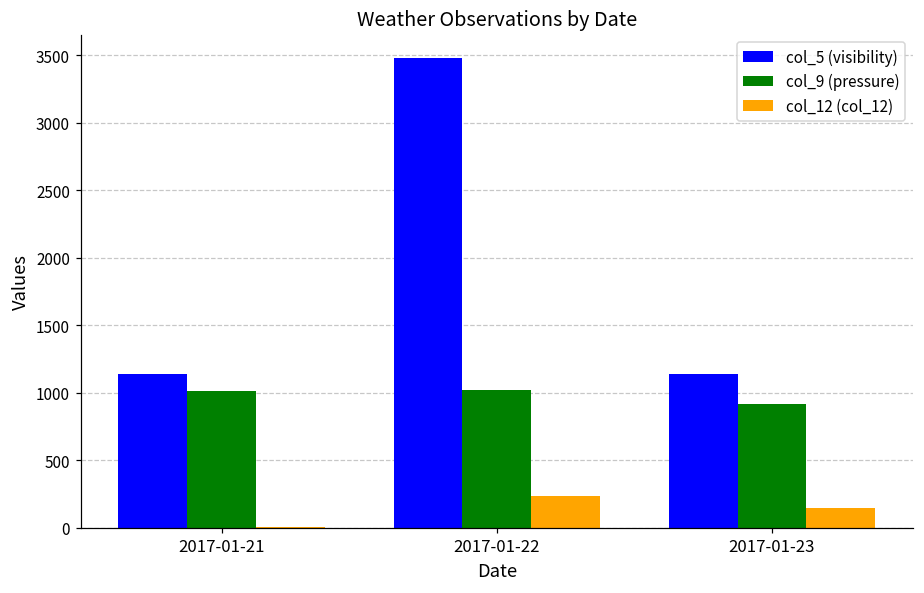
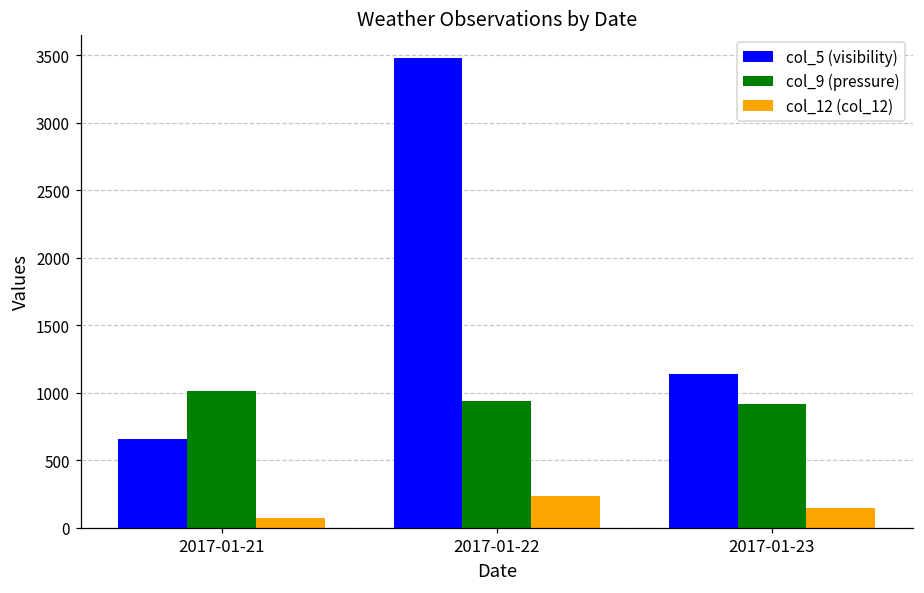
col_5 (visibility), 2017-01-21: 1140 -> 660
col_12 (col_12), 2017-01-21: 0 -> 80
col_9 (pressure), 2017-01-22: 1020 -> 940
